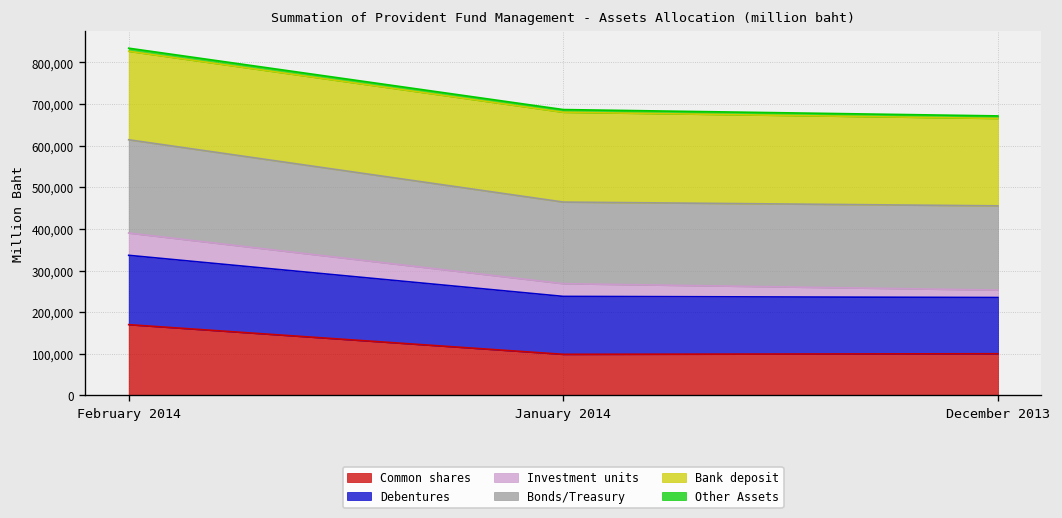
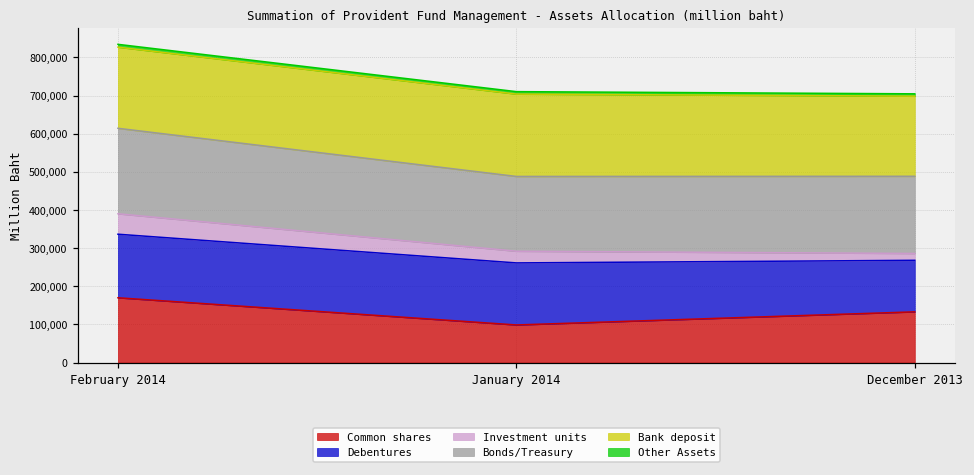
Debentures, January 2014: 140,000 -> 160,000
Common shares, December 2013: 100,000 -> 130,000
